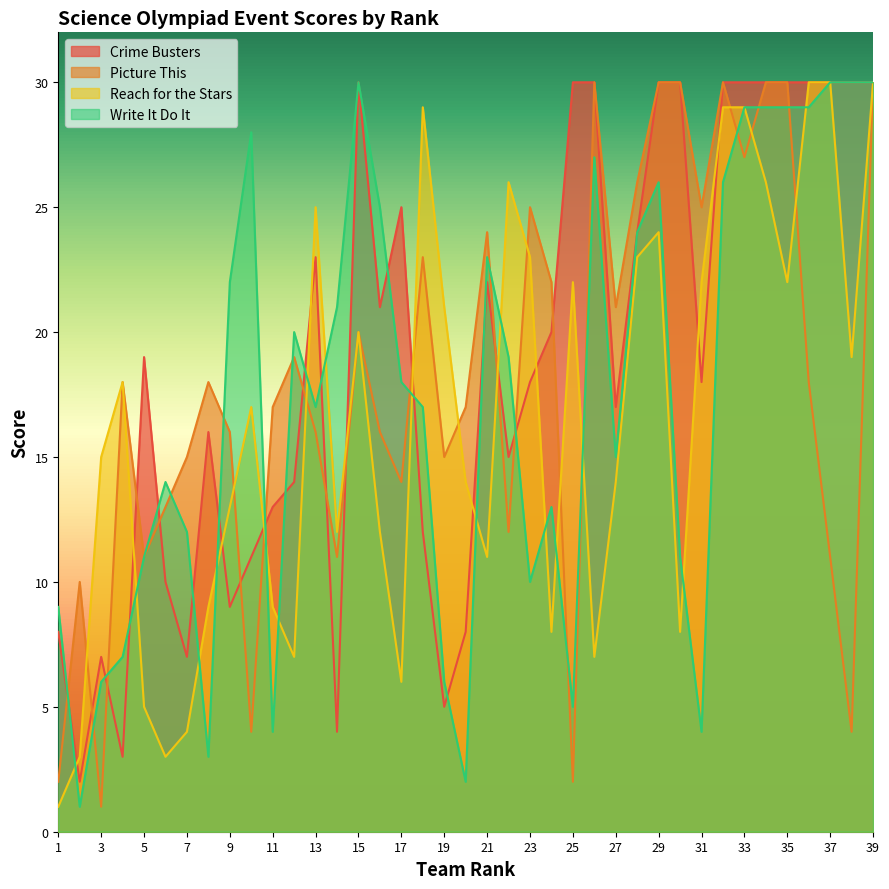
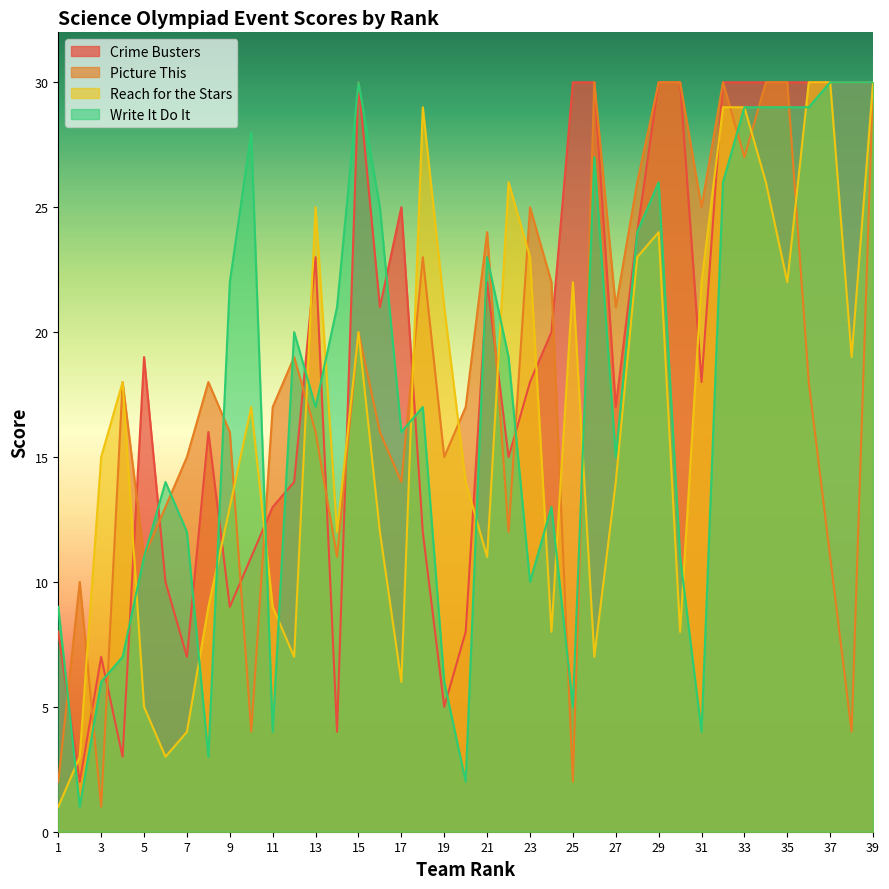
Write It Do It, 17: 18 -> 16
